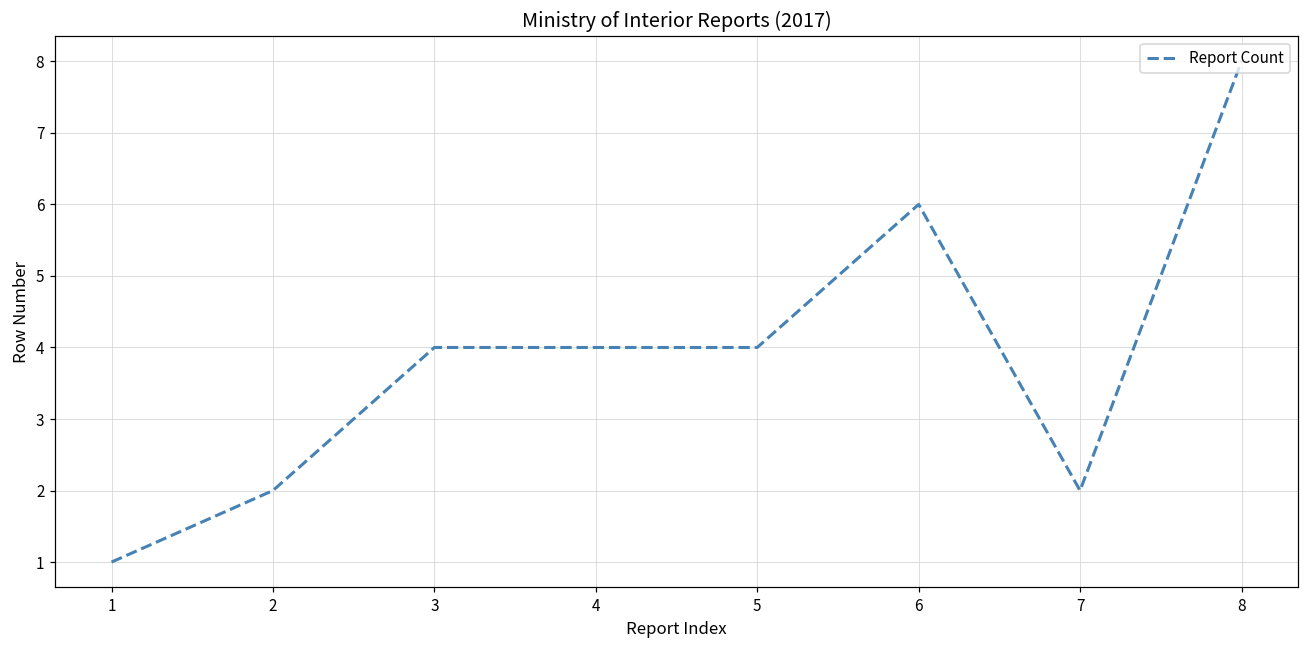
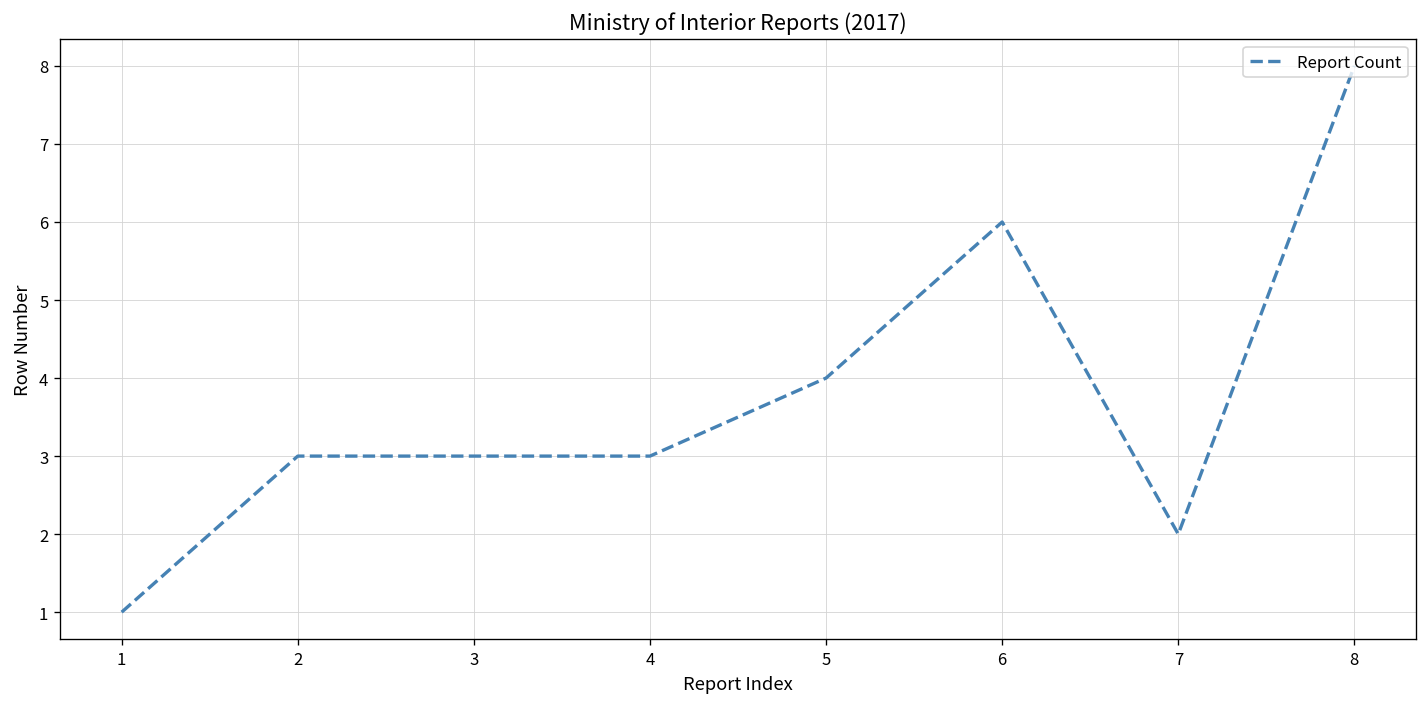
2: 2 -> 3
3: 4 -> 3
4: 4 -> 3
